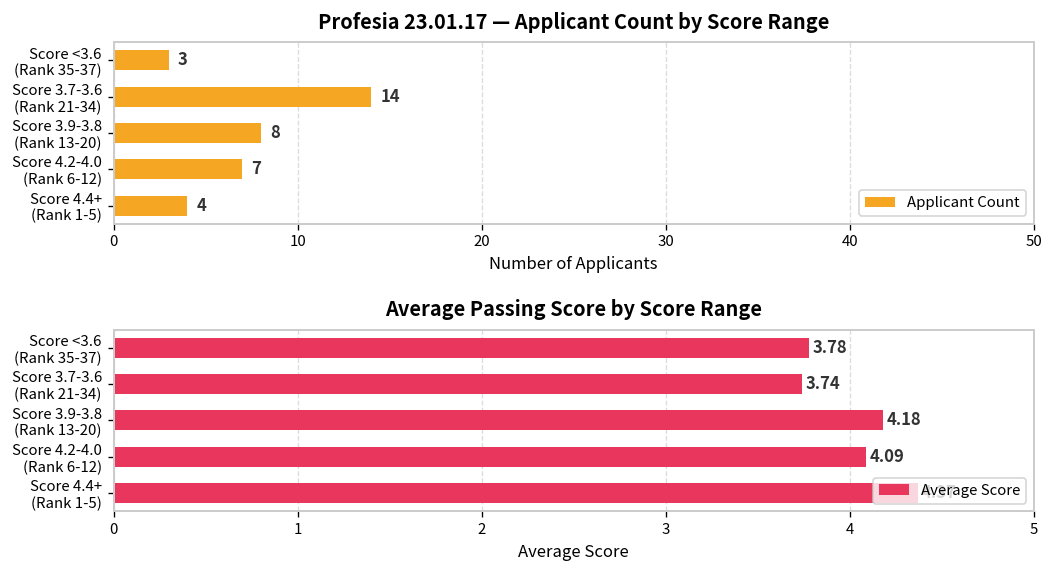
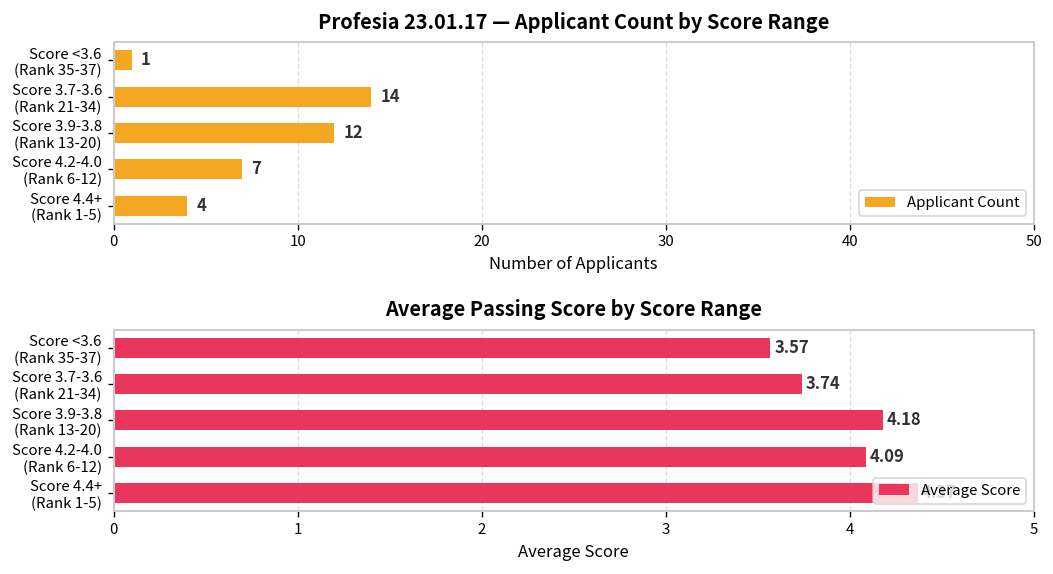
Profesia 23.01.17 — Applicant Count by Score Range, Score <3.6 (Rank 35-37): 3 -> 1
Profesia 23.01.17 — Applicant Count by Score Range, Score 3.9-3.8 (Rank 13-20): 8 -> 12
Average Passing Score by Score Range, Score <3.6 (Rank 35-37): 3.78 -> 3.57
